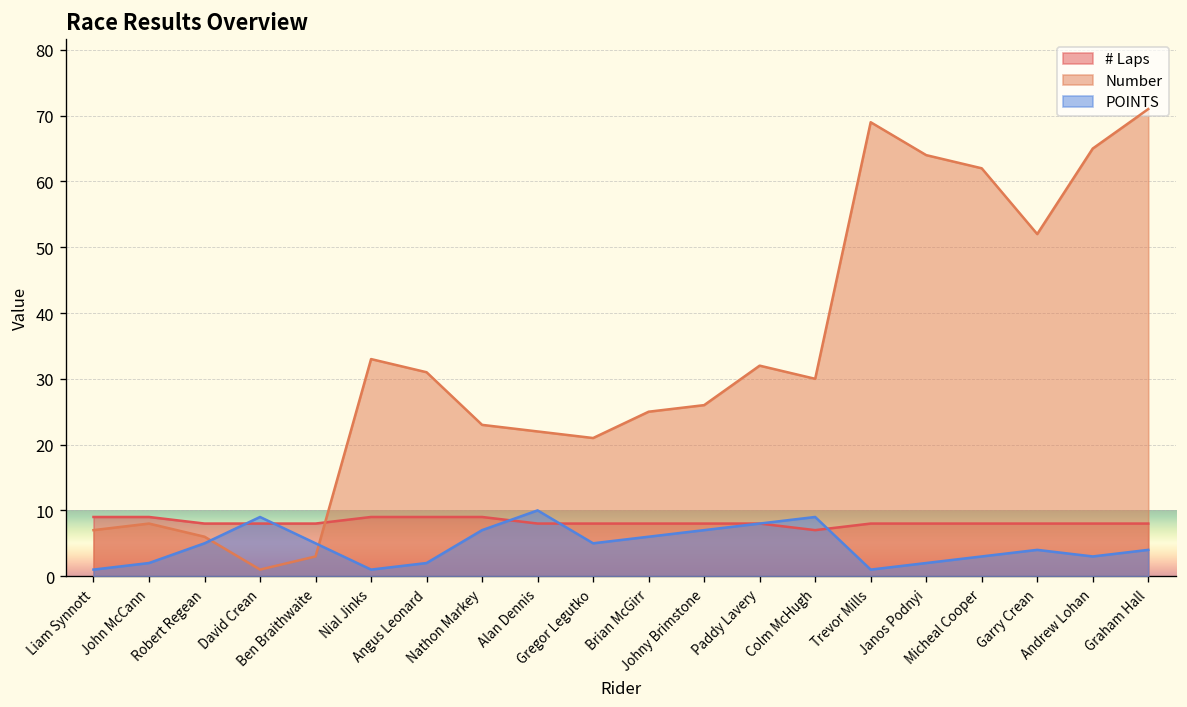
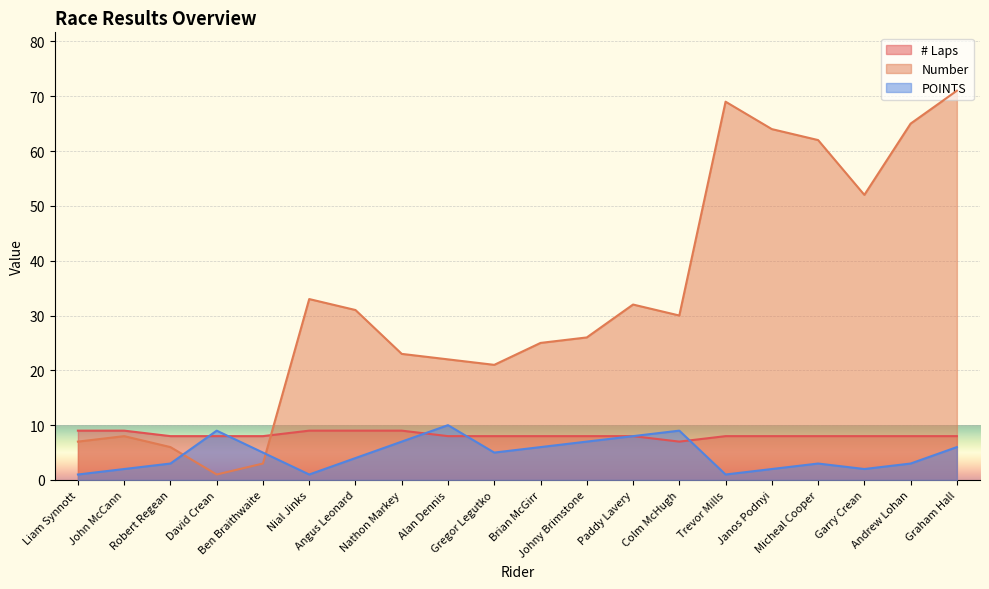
POINTS, Robert Regean: 5 -> 3
POINTS, Angus Leonard: 2 -> 4
POINTS, Garry Crean: 4 -> 2
POINTS, Graham Hall: 4 -> 6
